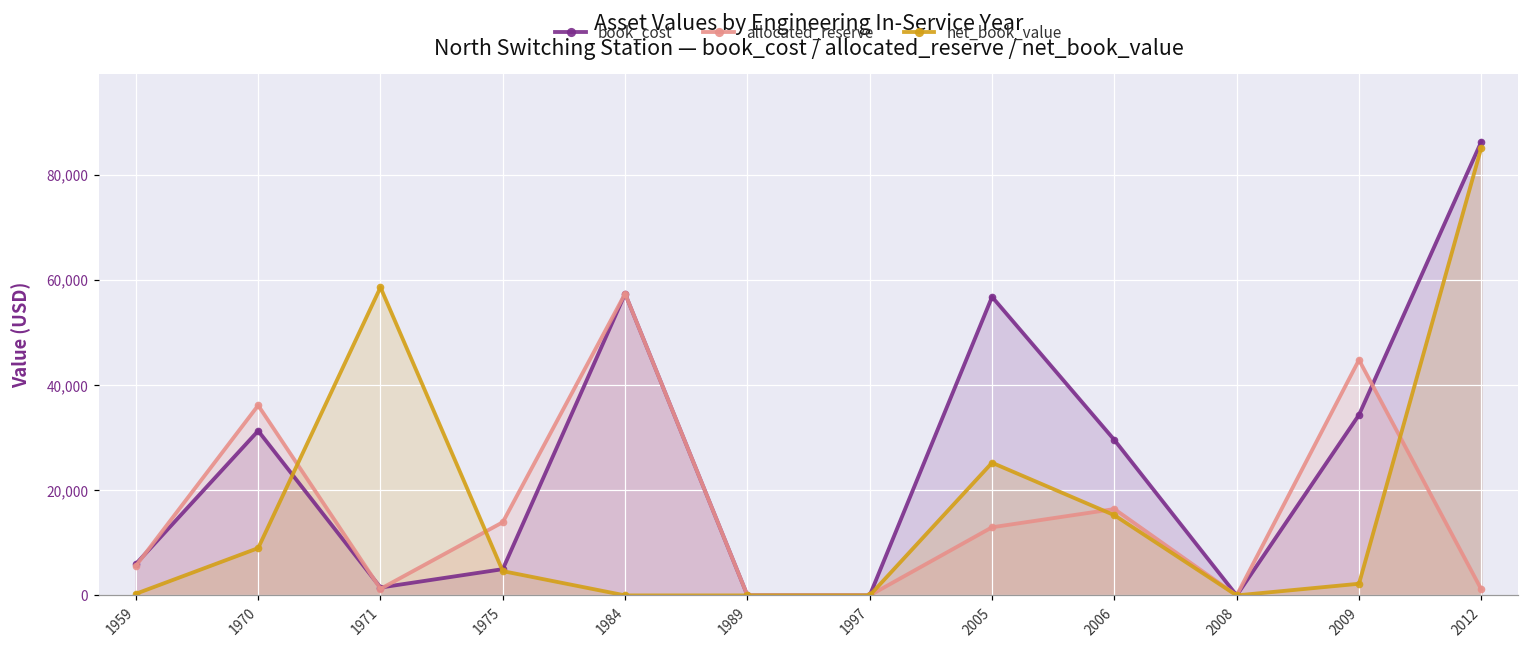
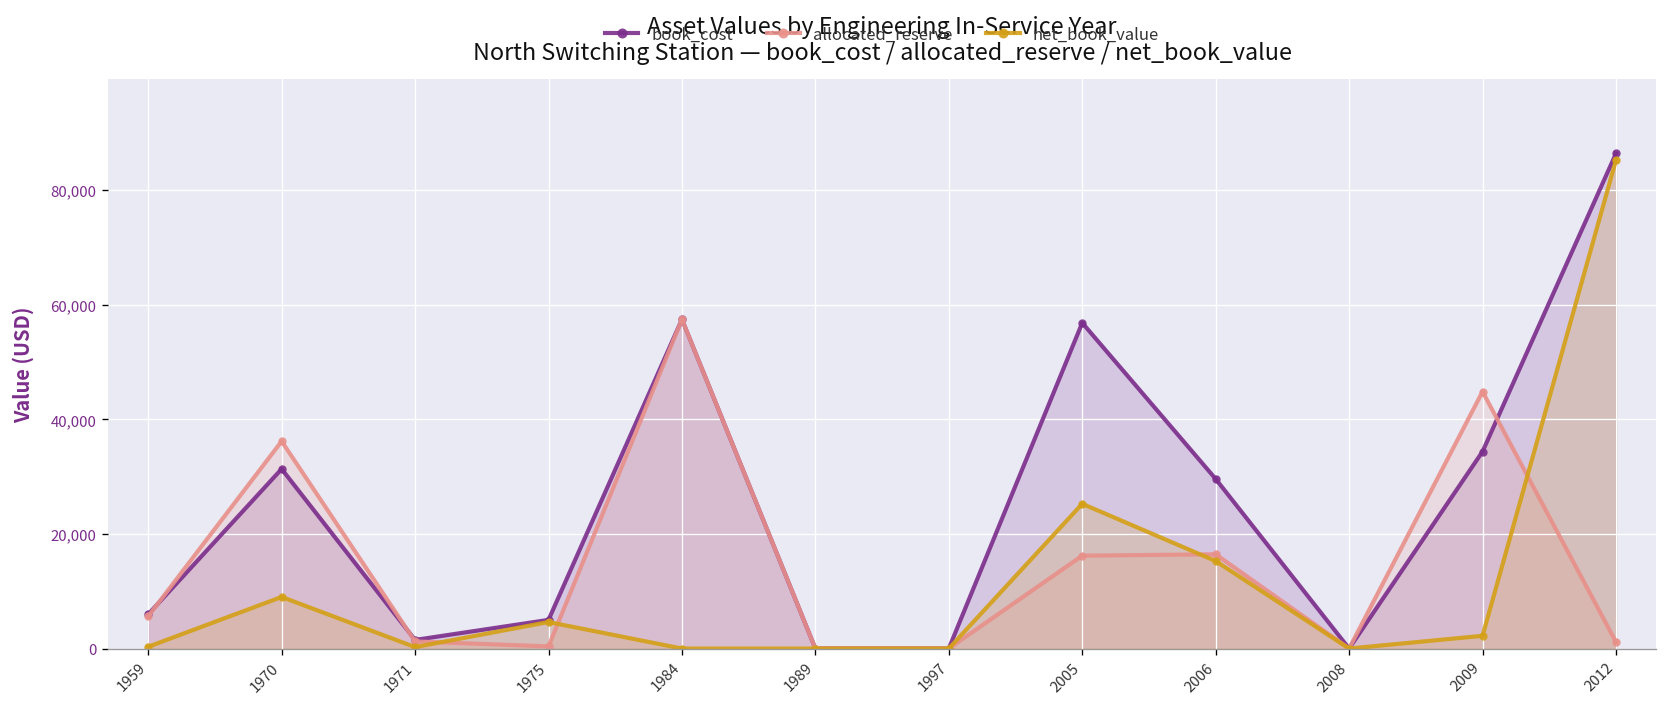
net_book_value, 1971: 59,000 -> 0
allocated_reserve, 1975: 14,000 -> 0
allocated_reserve, 2005: 13,000 -> 16,000
